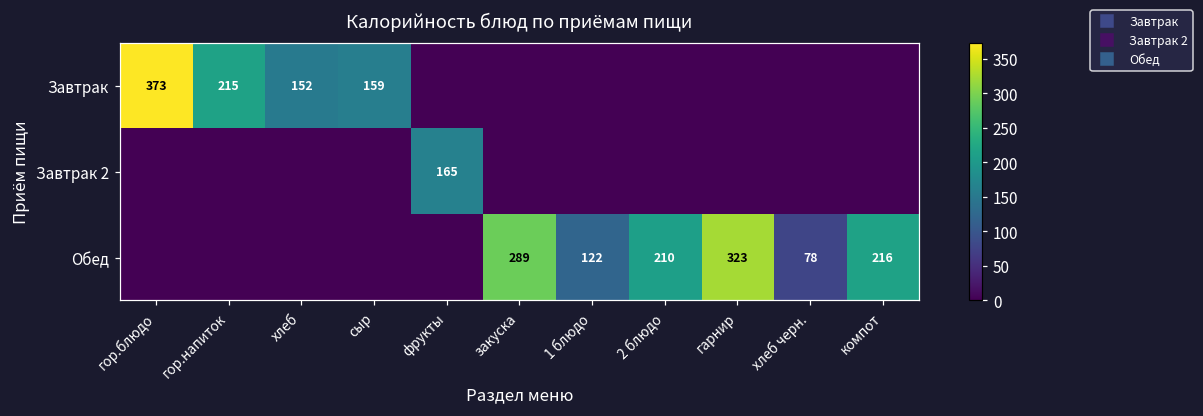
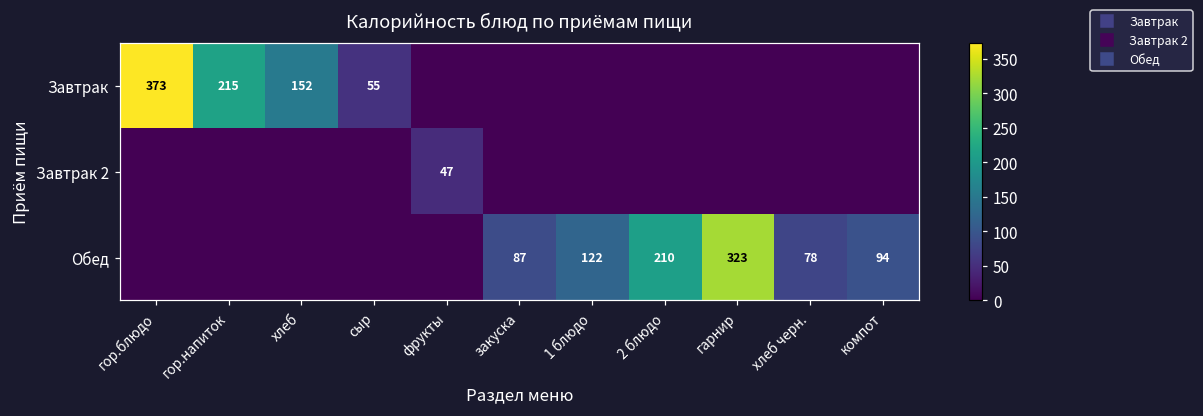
Завтрак, сыр: 159 -> 55
Завтрак 2, фрукты: 165 -> 47
Обед, закуска: 289 -> 87
Обед, компот: 216 -> 94
